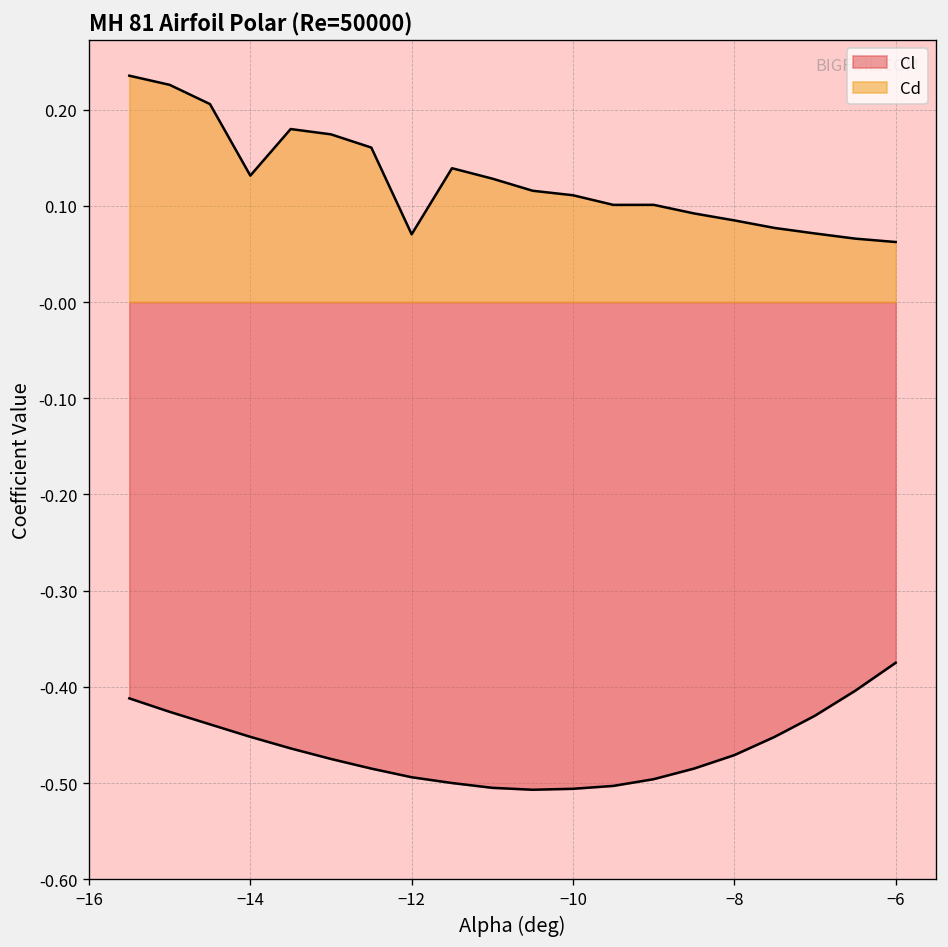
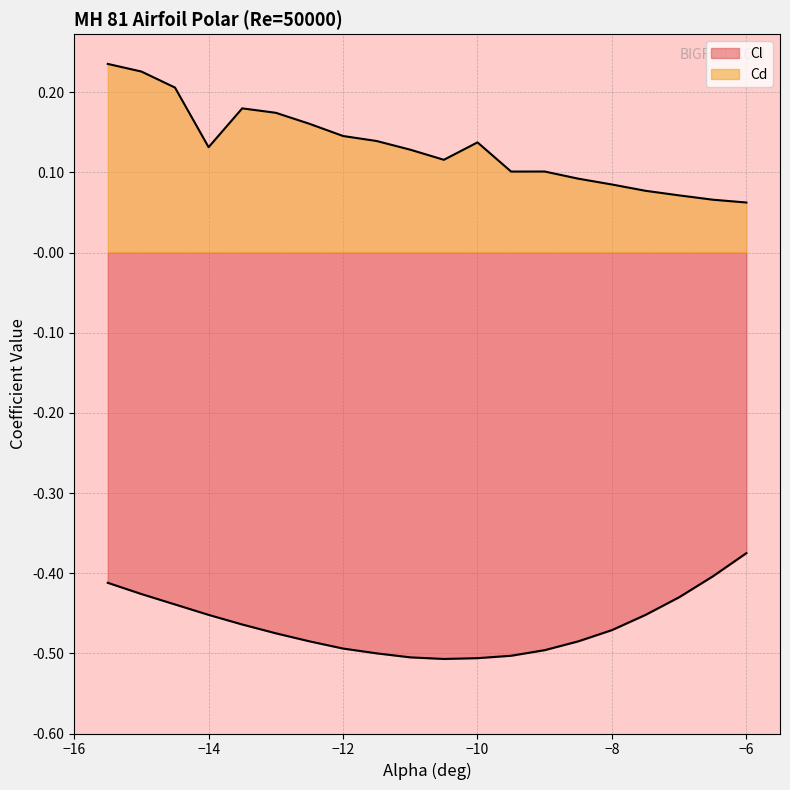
Cd, −12: 0.07 -> 0.15
Cd, −10: 0.11 -> 0.14
